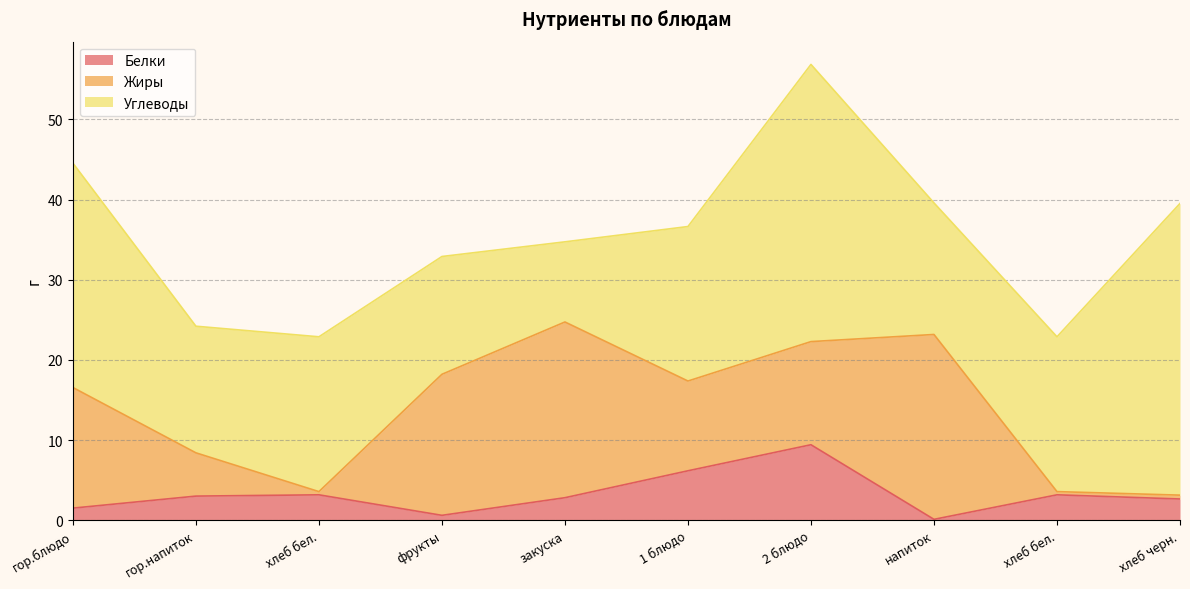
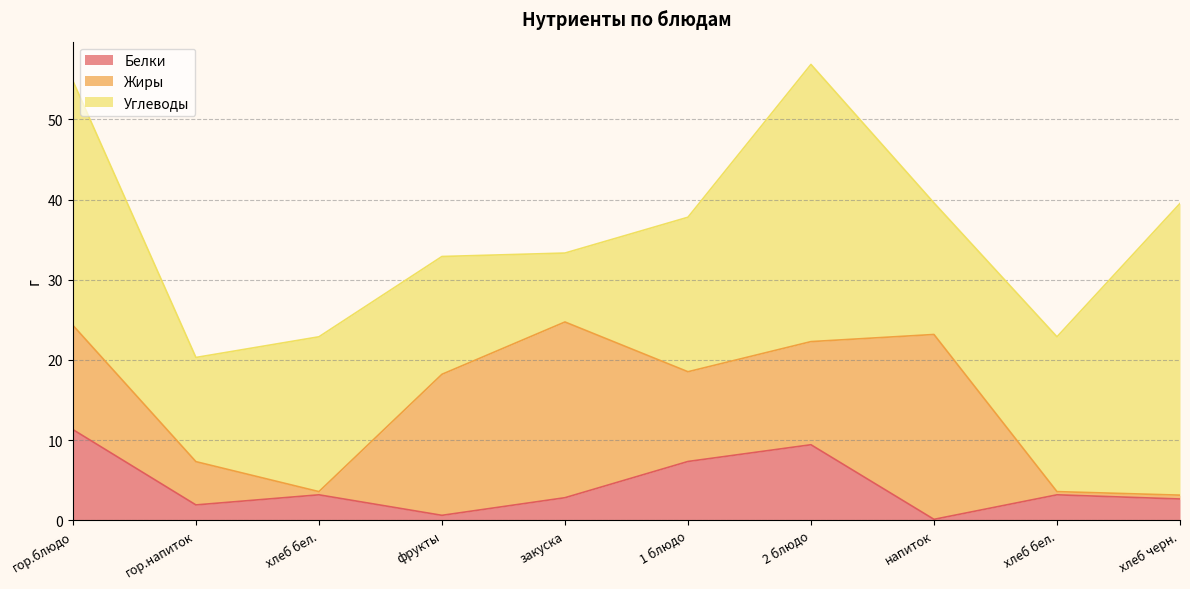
Белки, гор.блюдо: 2 -> 11
Жиры, гор.блюдо: 15 -> 13
Углеводы, гор.блюдо: 28 -> 31
Белки, гор.напиток: 3 -> 2
Углеводы, гор.напиток: 16 -> 13
Углеводы, закуска: 10 -> 9
Белки, 1 блюдо: 6 -> 7
